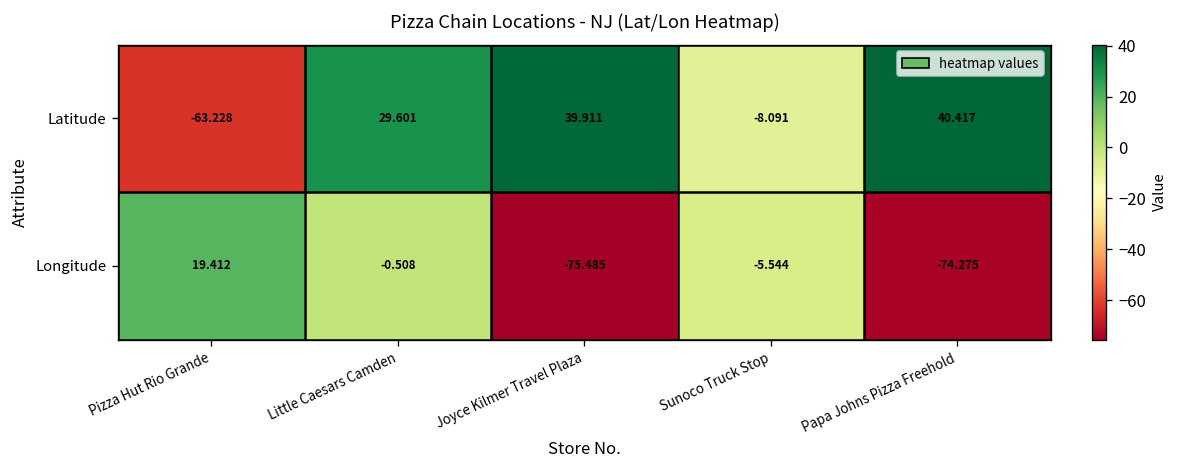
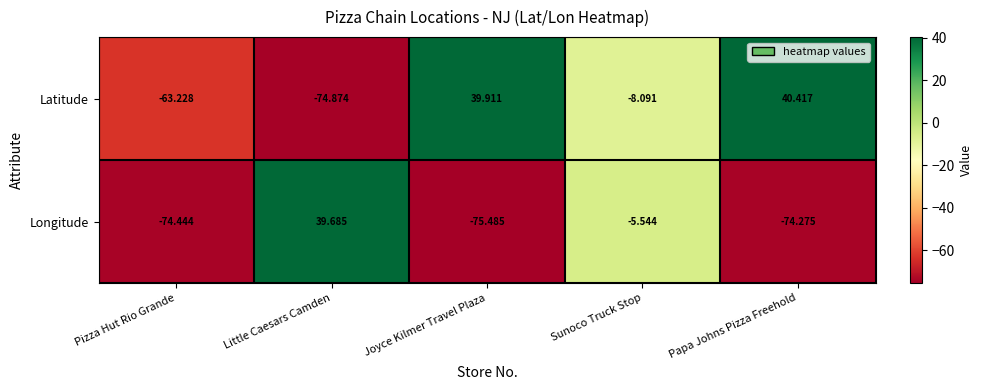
Latitude, Little Caesars Camden: 29.601 -> -74.874
Longitude, Pizza Hut Rio Grande: 19.412 -> -74.444
Longitude, Little Caesars Camden: -0.508 -> 39.685
